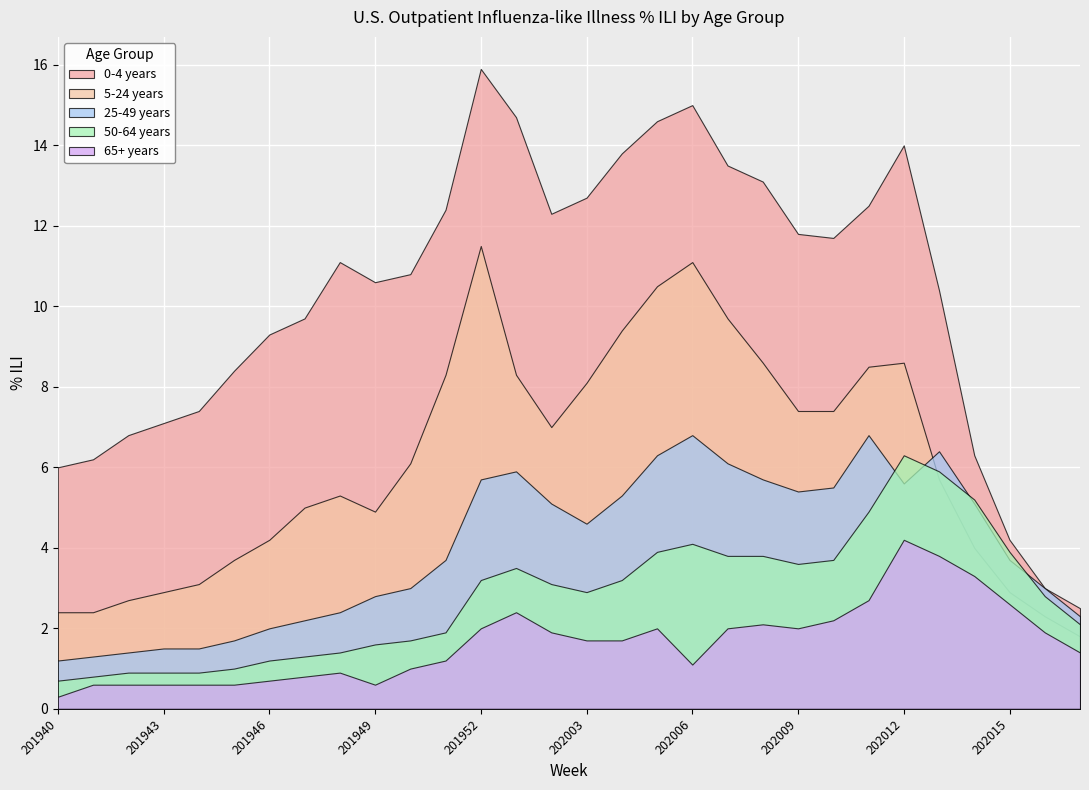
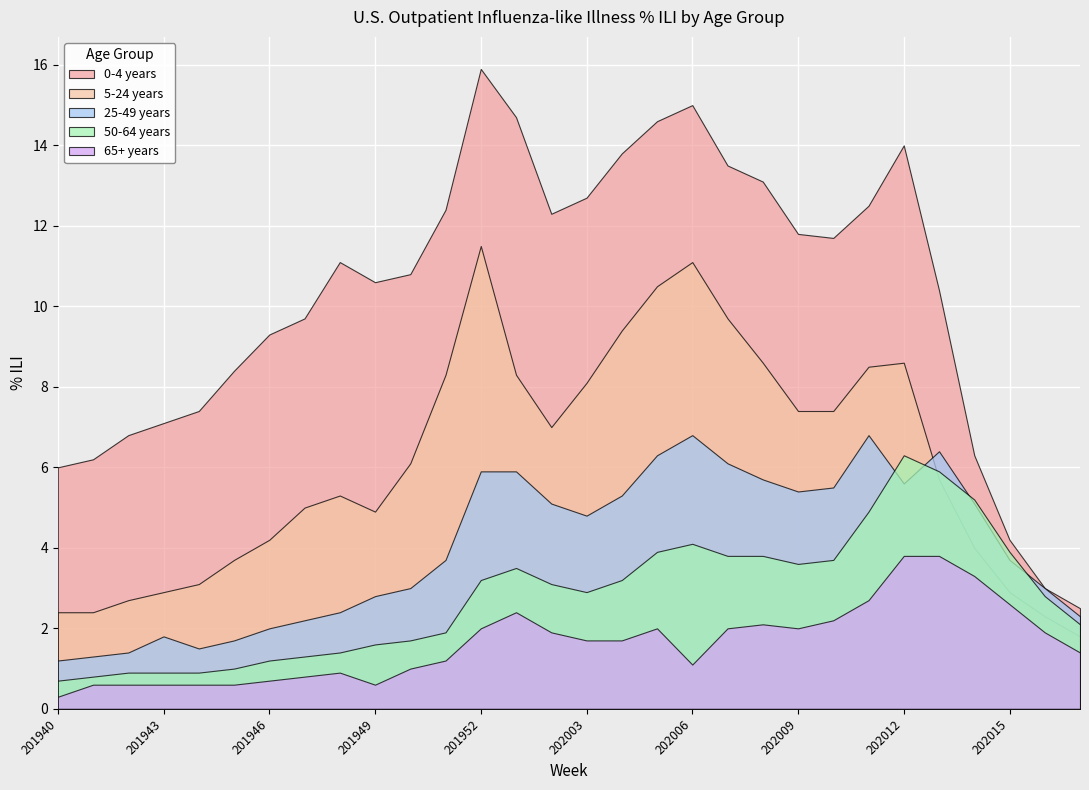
25-49 years, 201943: 1.5 -> 1.8
25-49 years, 201952: 5.7 -> 5.9
25-49 years, 202003: 4.6 -> 4.8
65+ years, 202012: 4.2 -> 3.8
